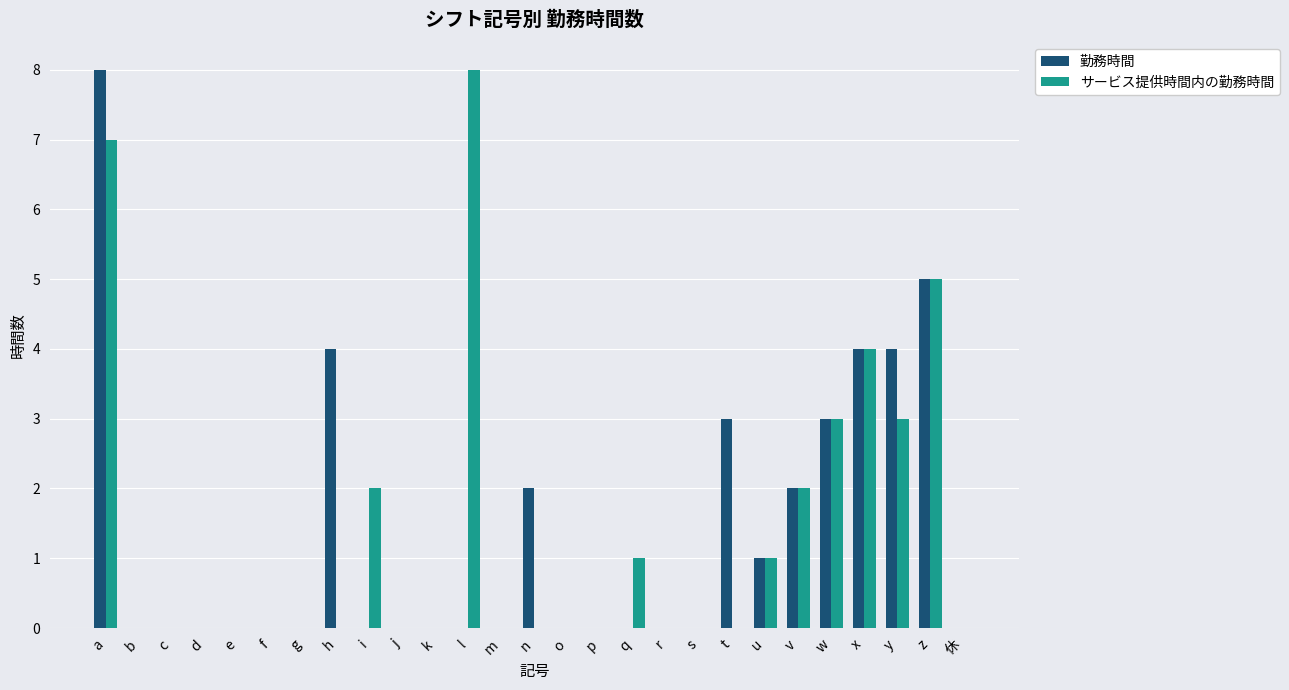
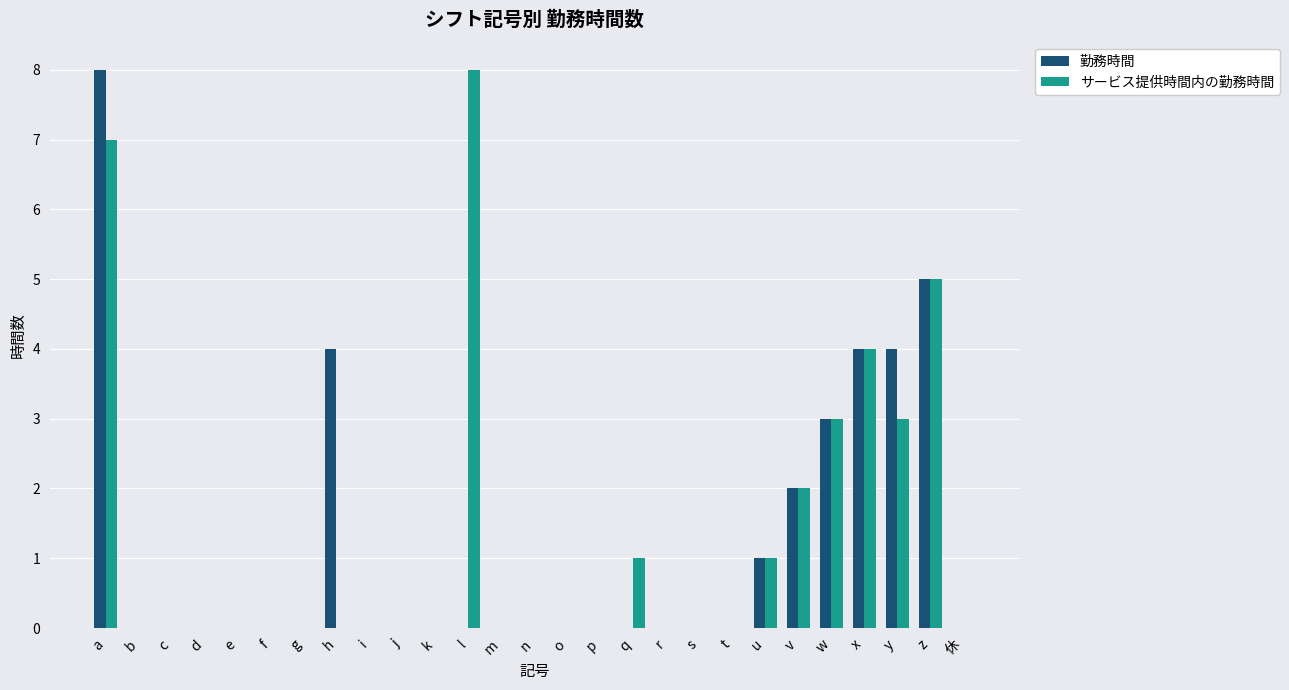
サービス提供時間内の勤務時間, i: 2 -> 0
勤務時間, n: 2 -> 0
勤務時間, t: 3 -> 0
